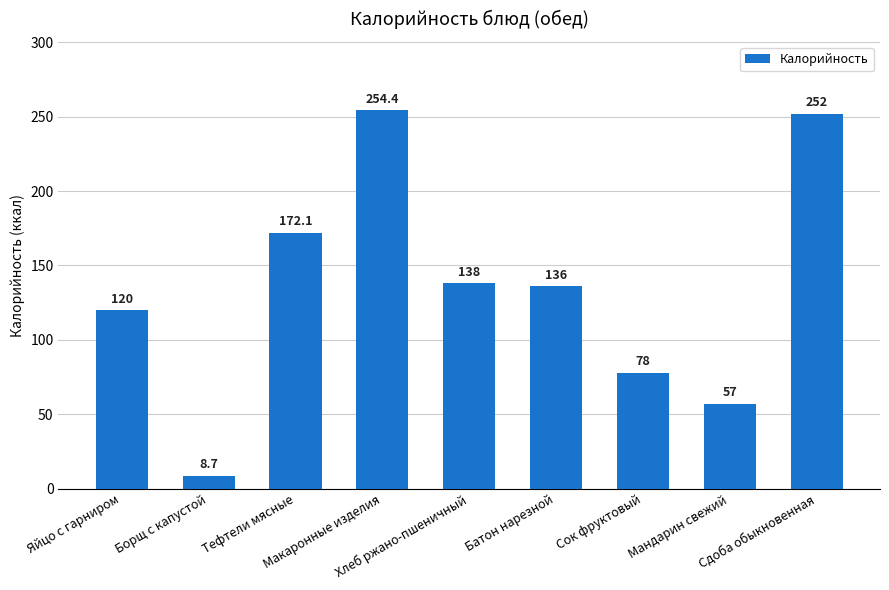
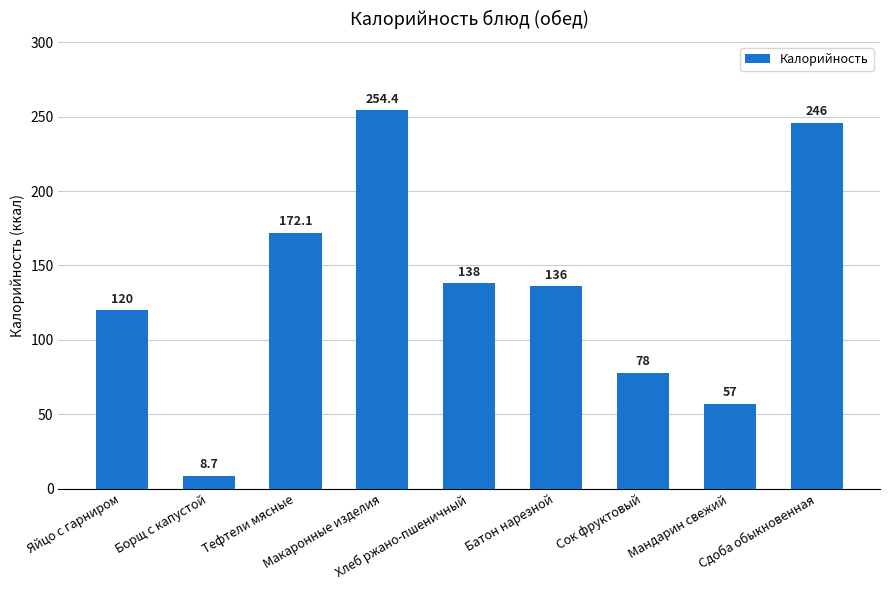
Сдоба обыкновенная: 252 -> 246
